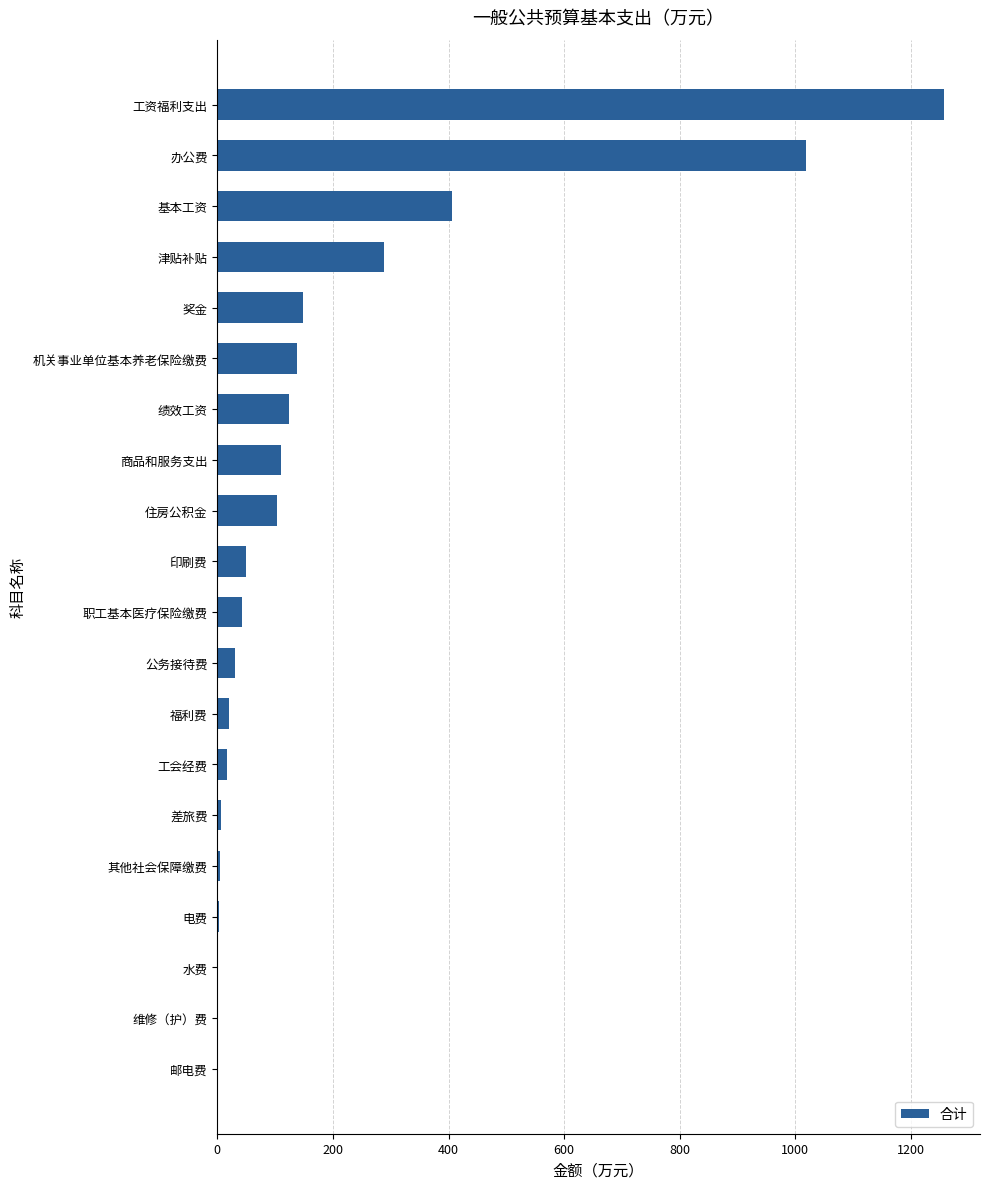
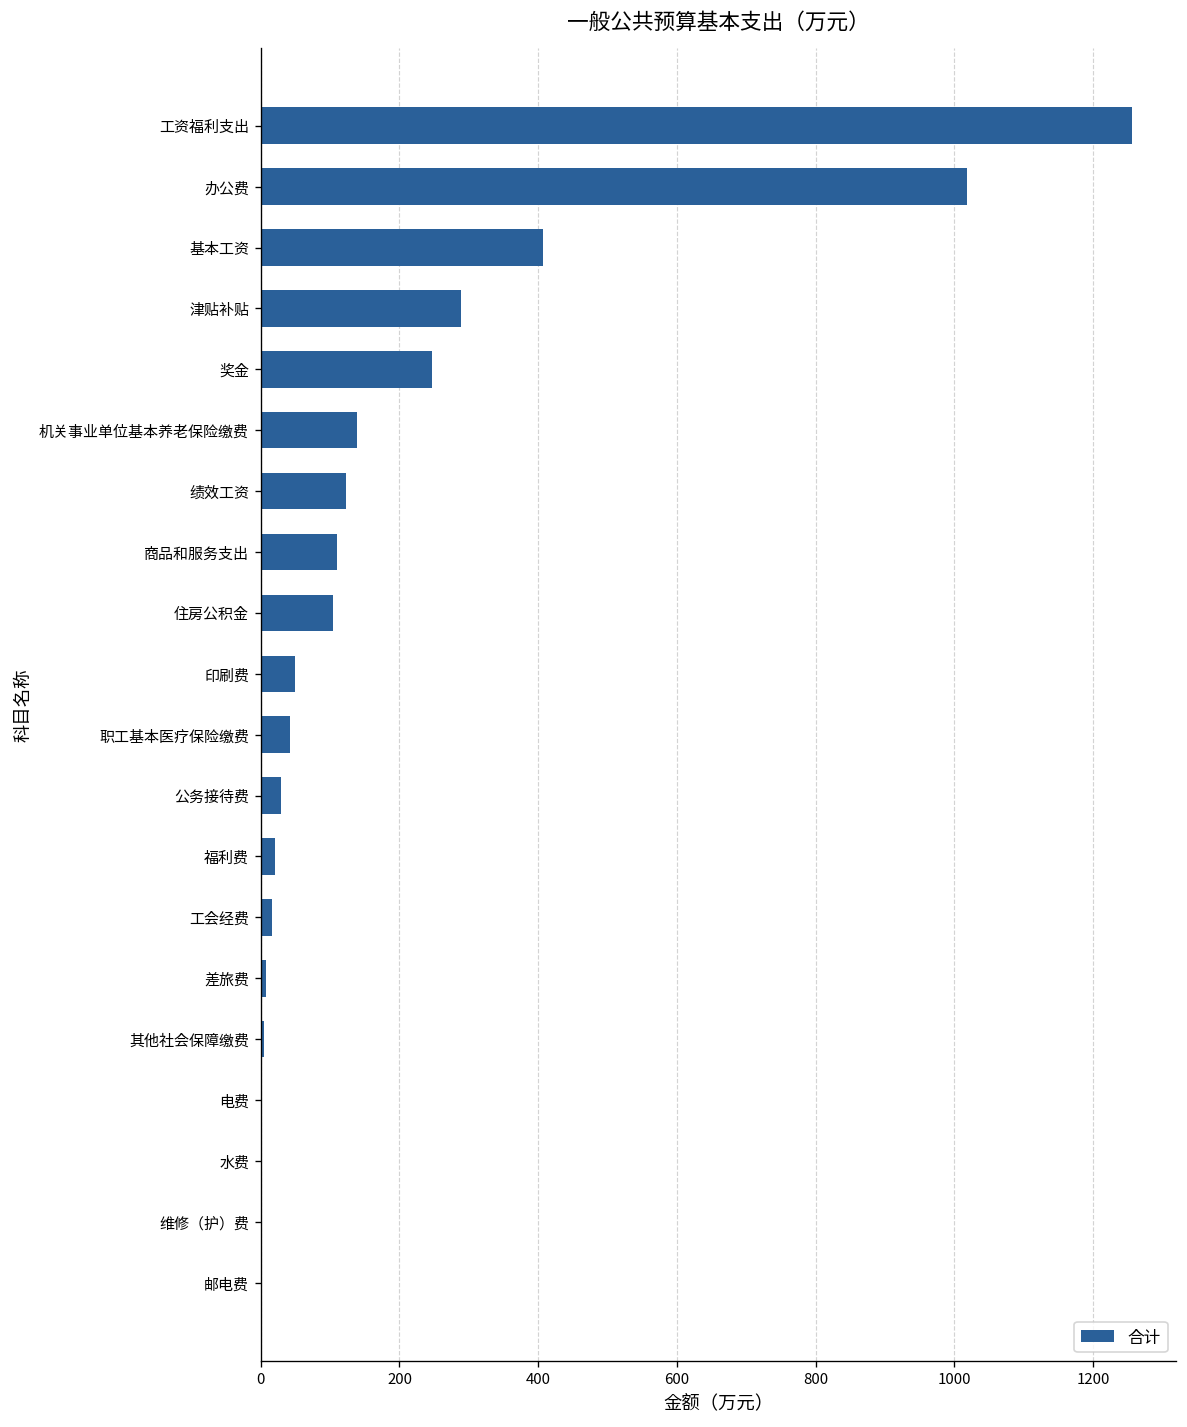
奖金: 150 -> 250
